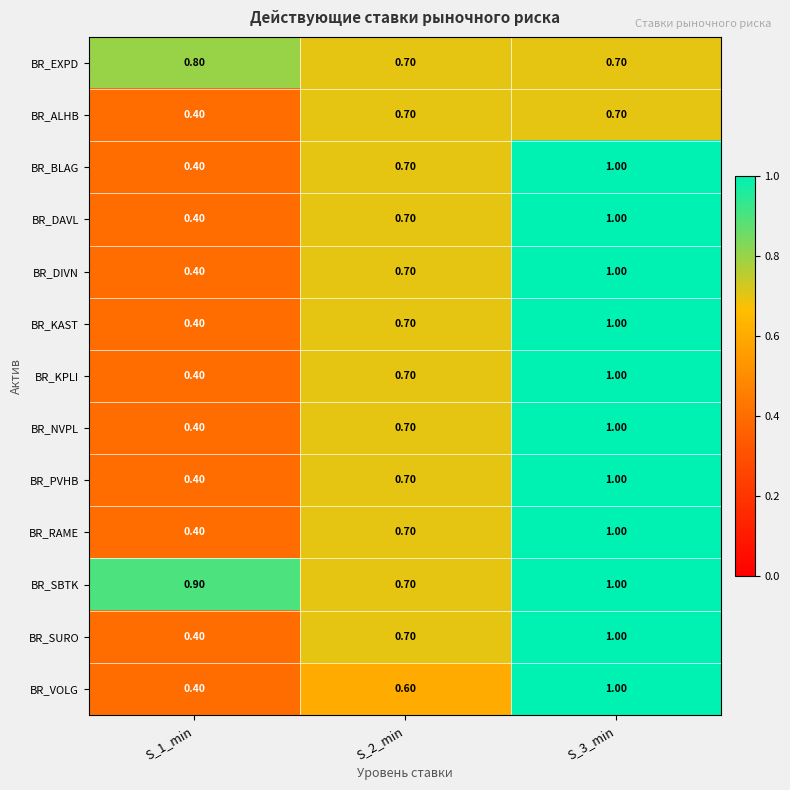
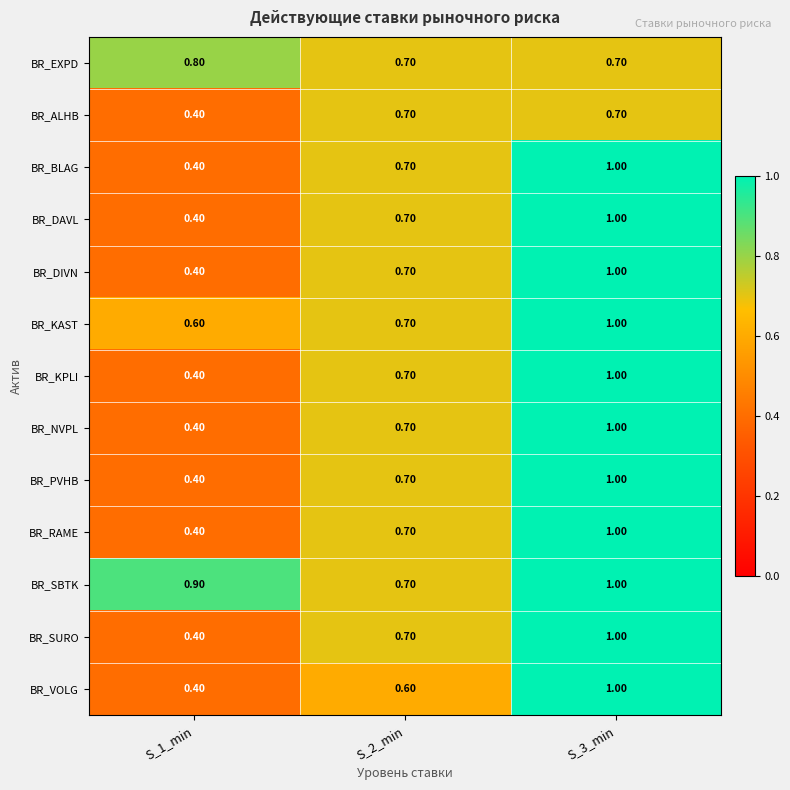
BR_KAST, S_1_min: 0.40 -> 0.60
